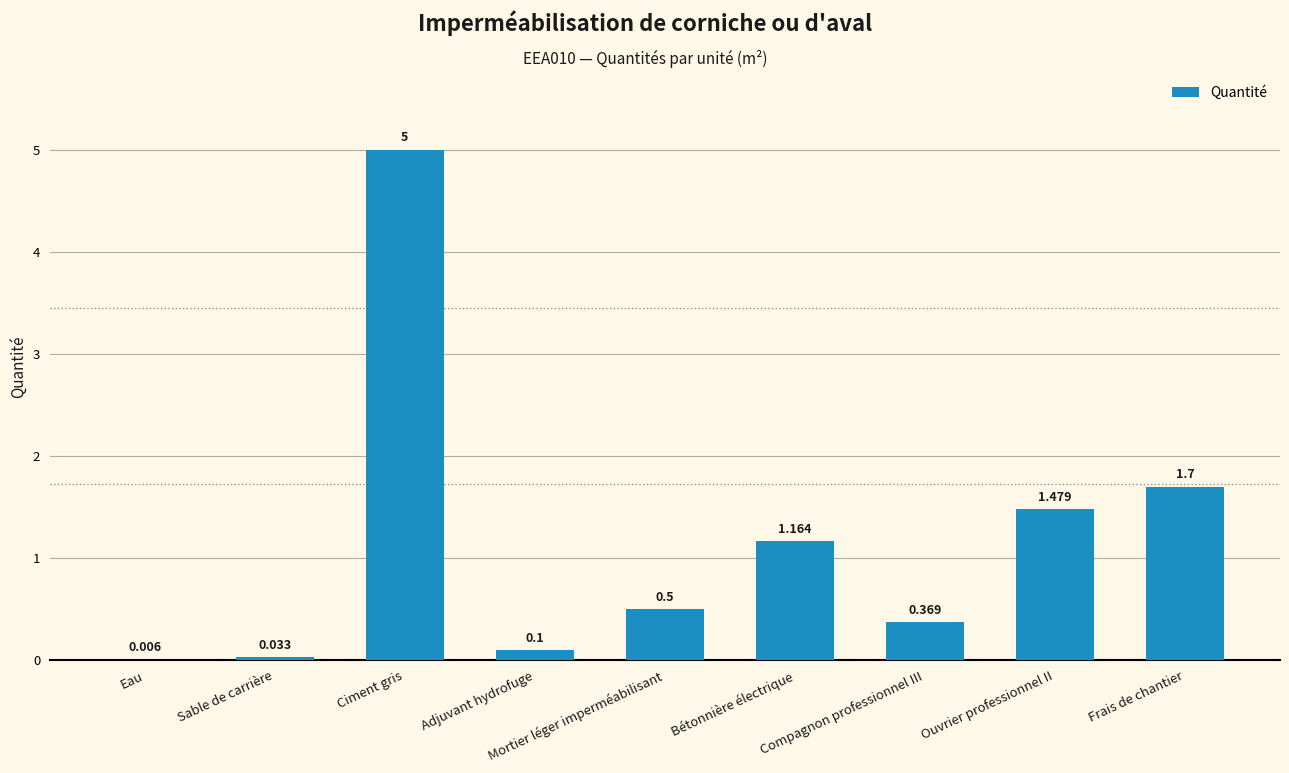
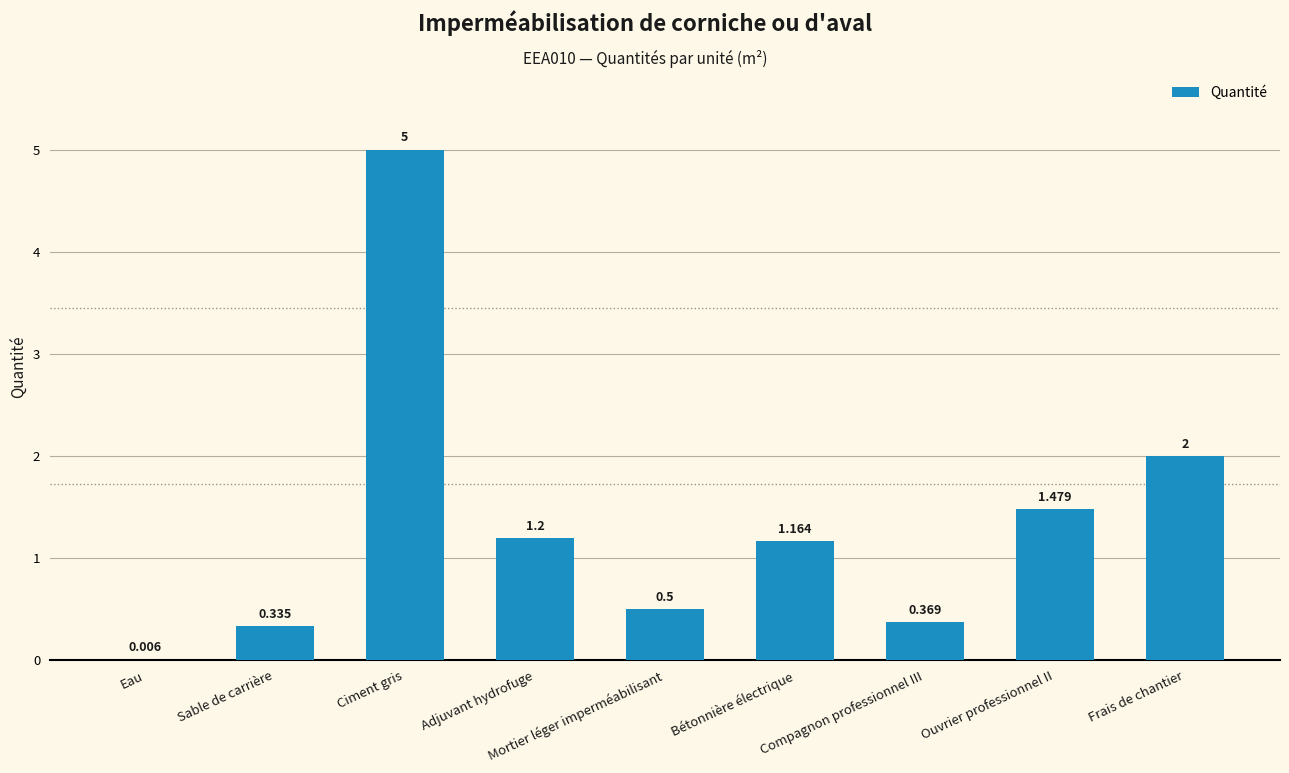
Sable de carrière: 0.033 -> 0.335
Adjuvant hydrofuge: 0.1 -> 1.2
Frais de chantier: 1.7 -> 2
